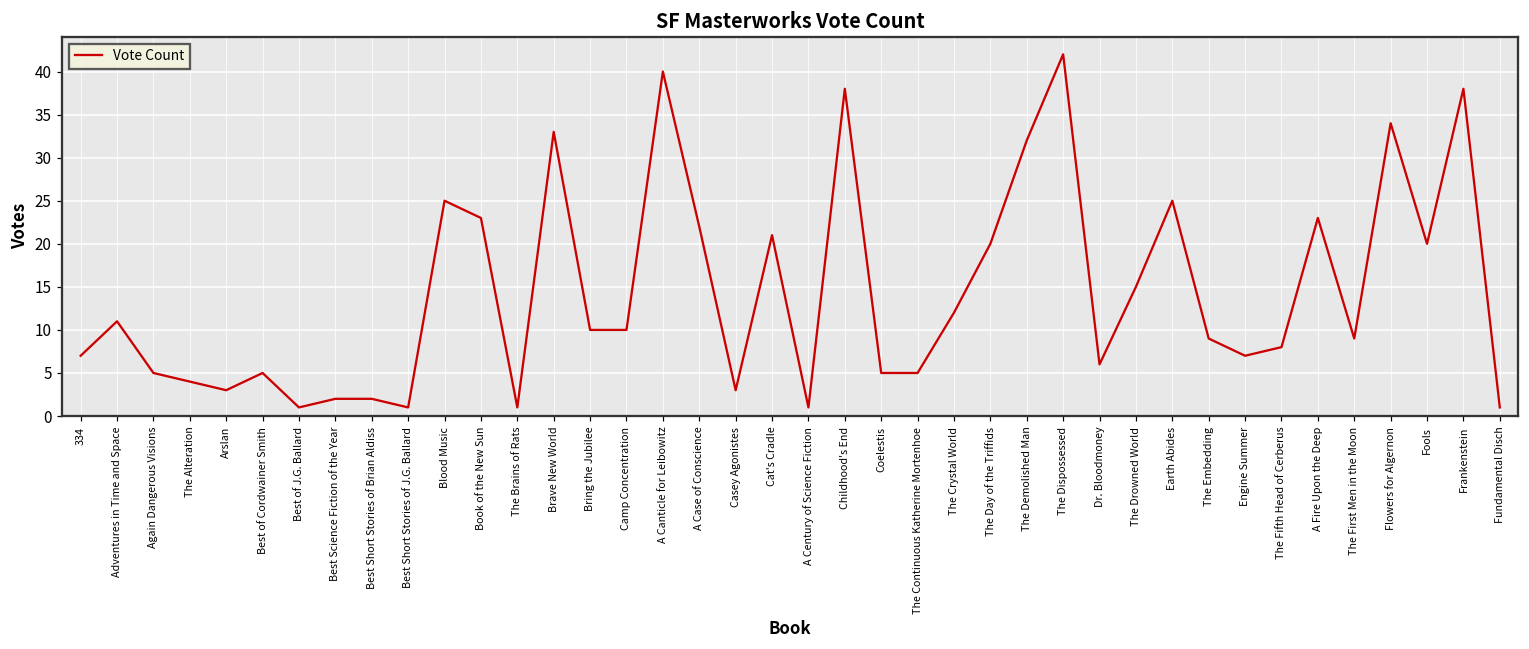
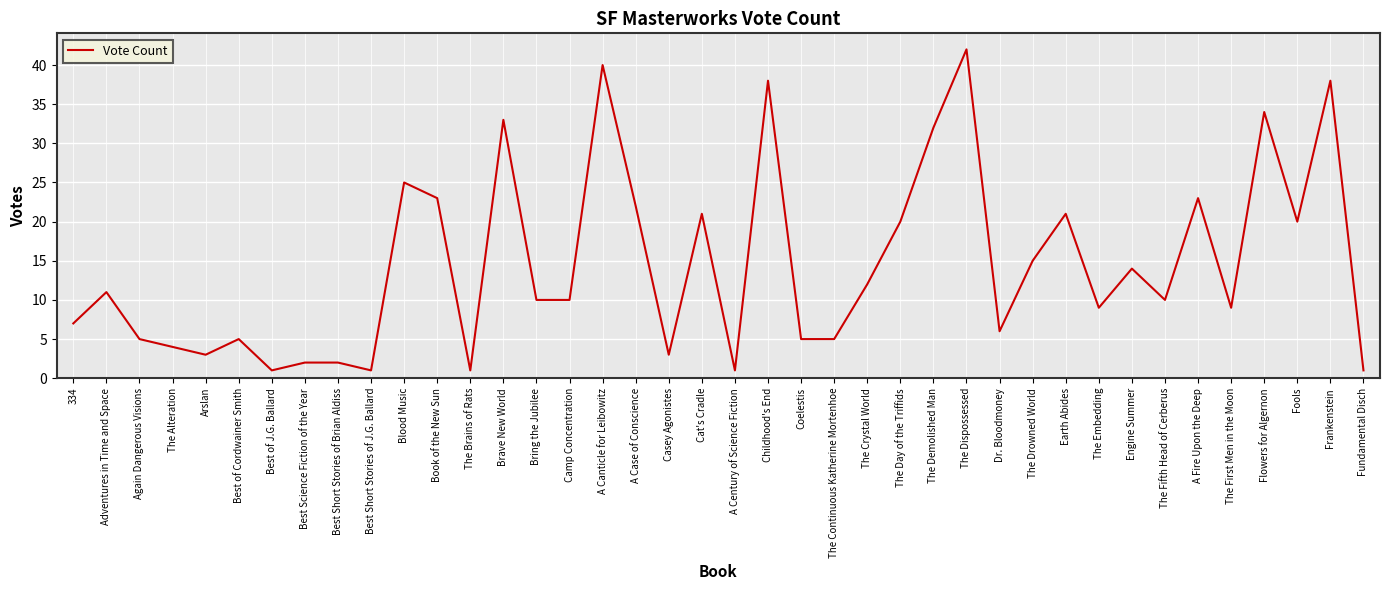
Earth Abides: 25 -> 21
Engine Summer: 7 -> 14
The Fifth Head of Cerberus: 8 -> 10
